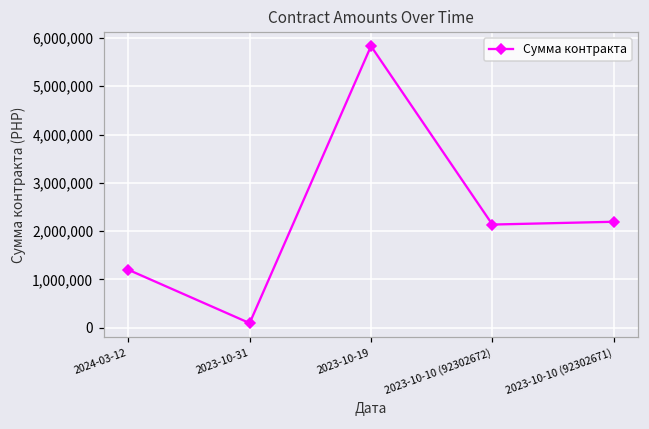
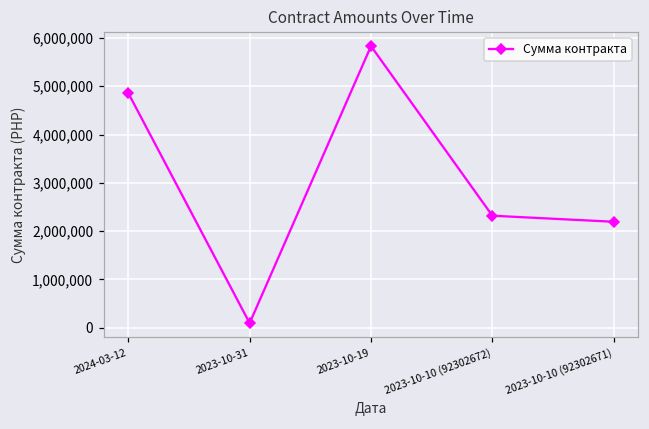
2024-03-12: 1,200,000 -> 4,900,000
2023-10-10 (92302672): 2,100,000 -> 2,300,000
